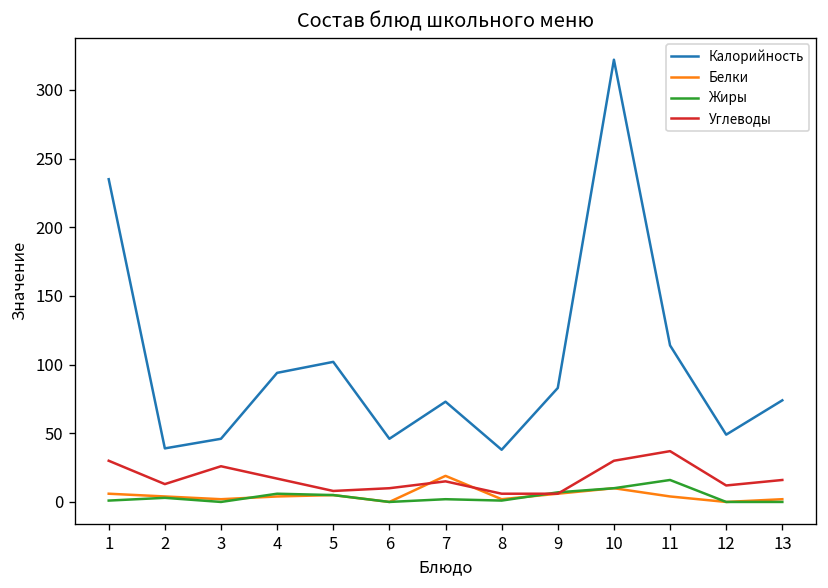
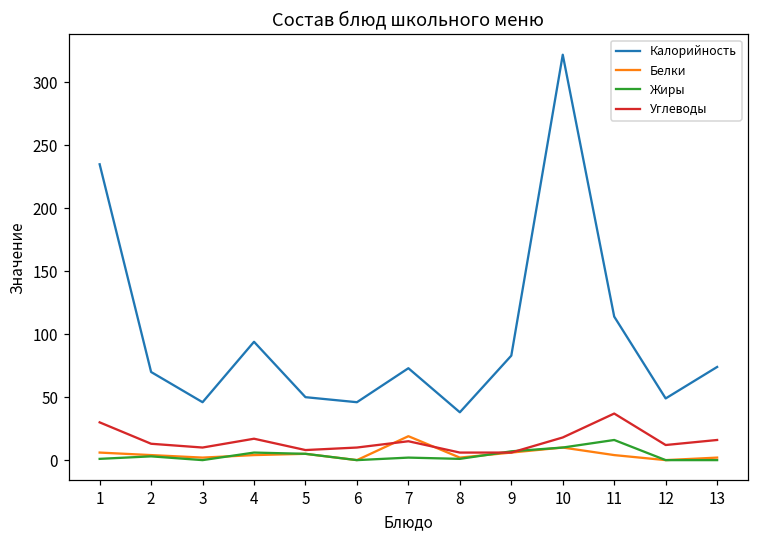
Калорийность, 2: 39 -> 70
Углеводы, 3: 26 -> 10
Калорийность, 5: 102 -> 50
Углеводы, 10: 30 -> 18
